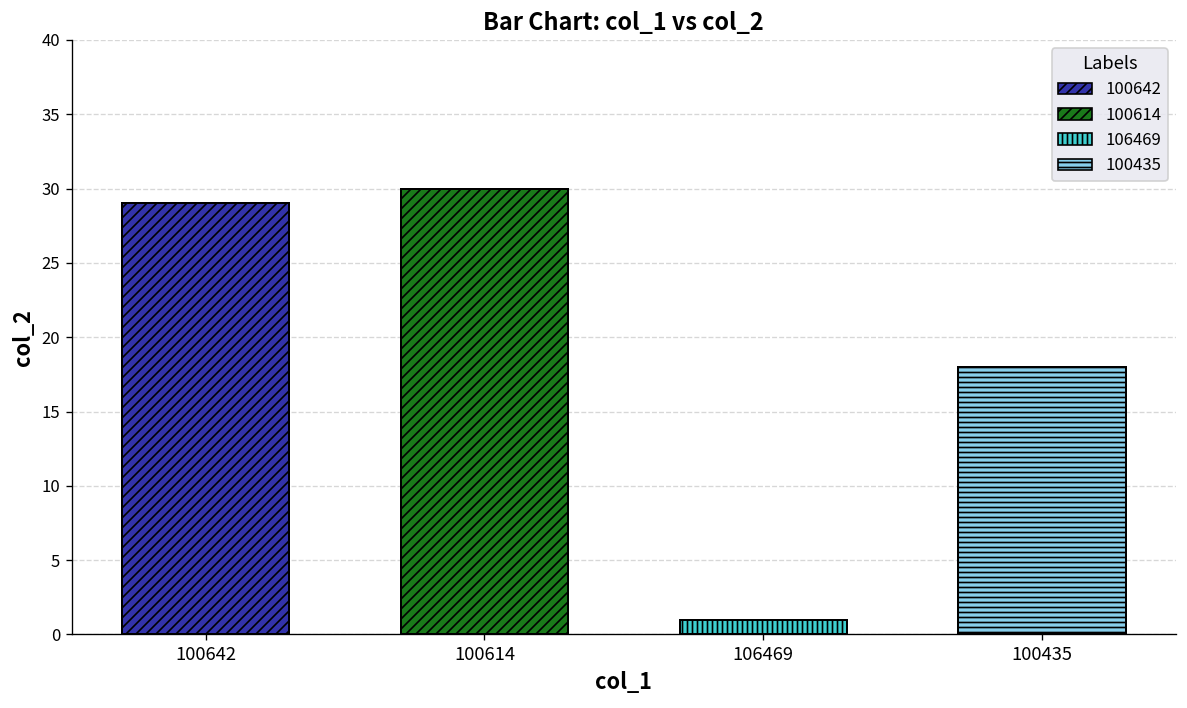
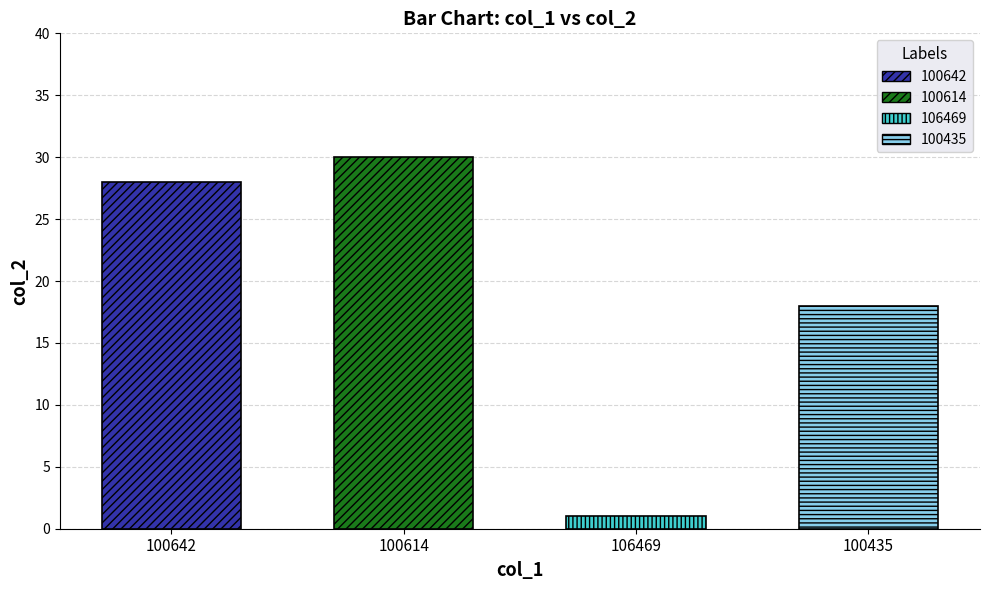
100642: 29 -> 28
